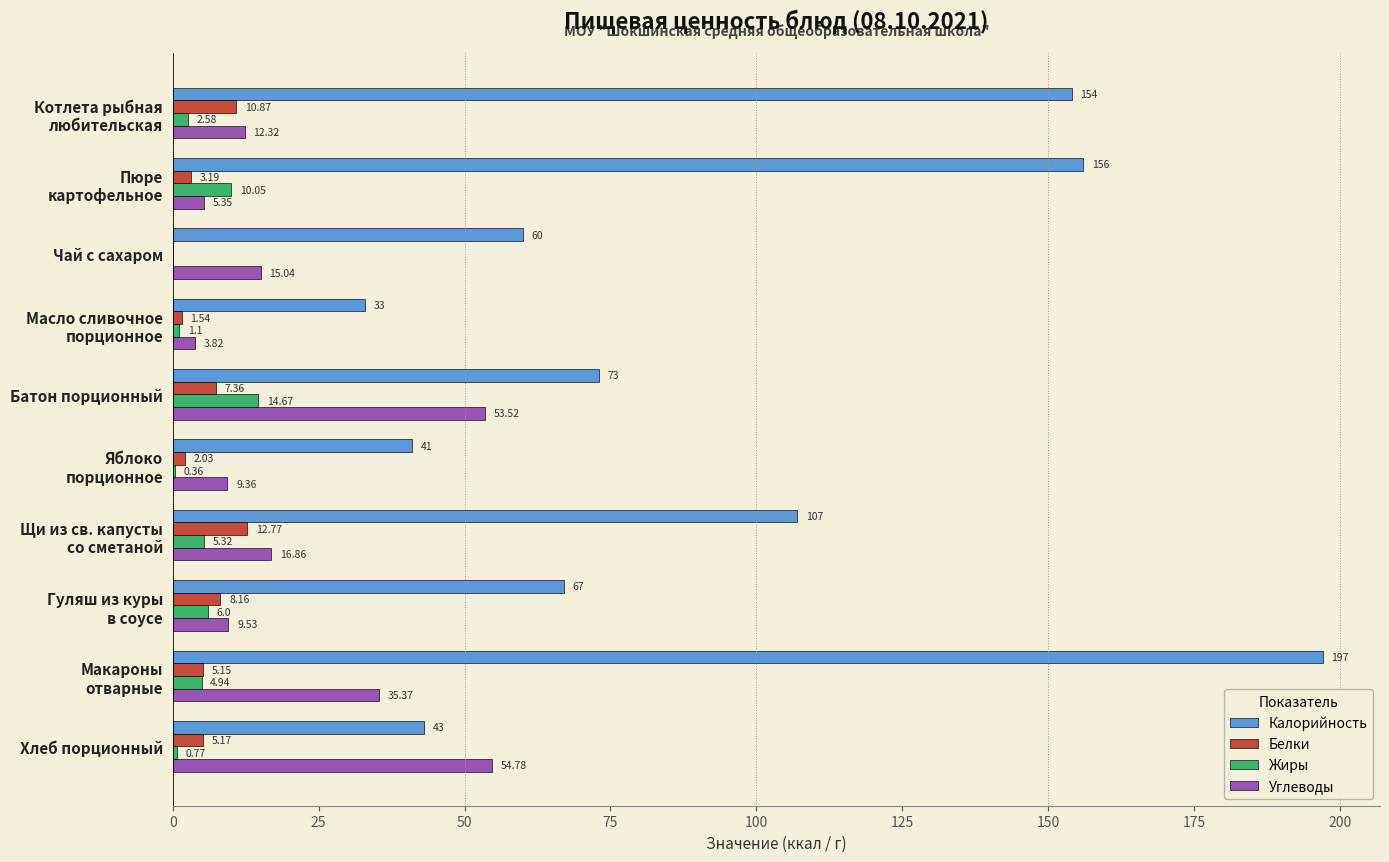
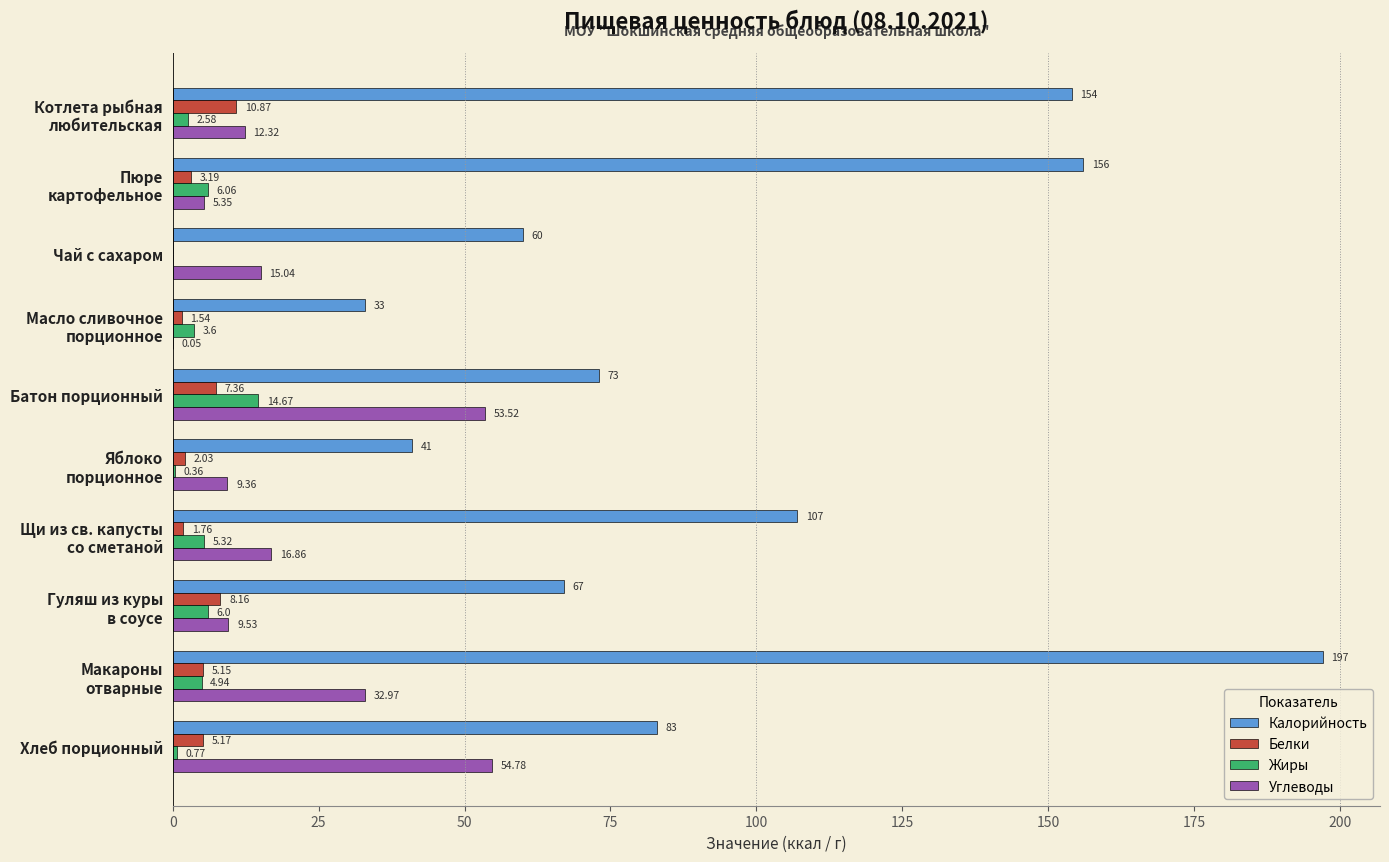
Жиры, Пюре картофельное: 10.05 -> 6.06
Жиры, Масло сливочное порционное: 1.1 -> 3.6
Углеводы, Масло сливочное порционное: 3.82 -> 0.05
Белки, Щи из св. капусты со сметаной: 12.77 -> 1.76
Углеводы, Макароны отварные: 35.37 -> 32.97
Калорийность, Хлеб порционный: 43 -> 83
